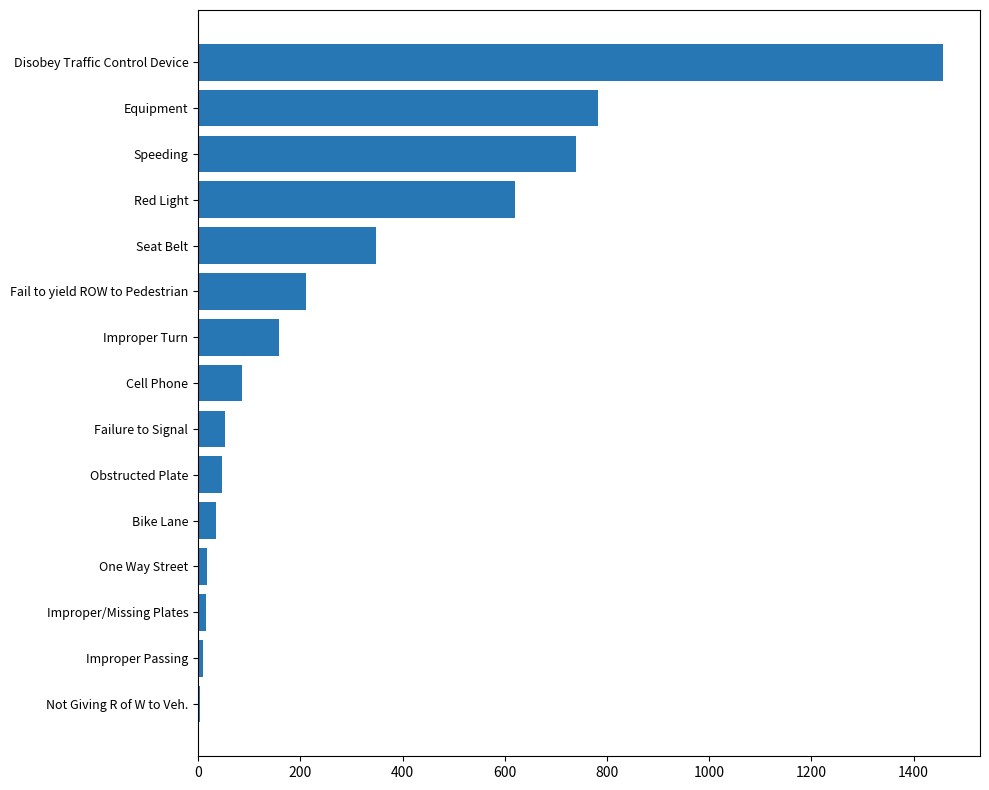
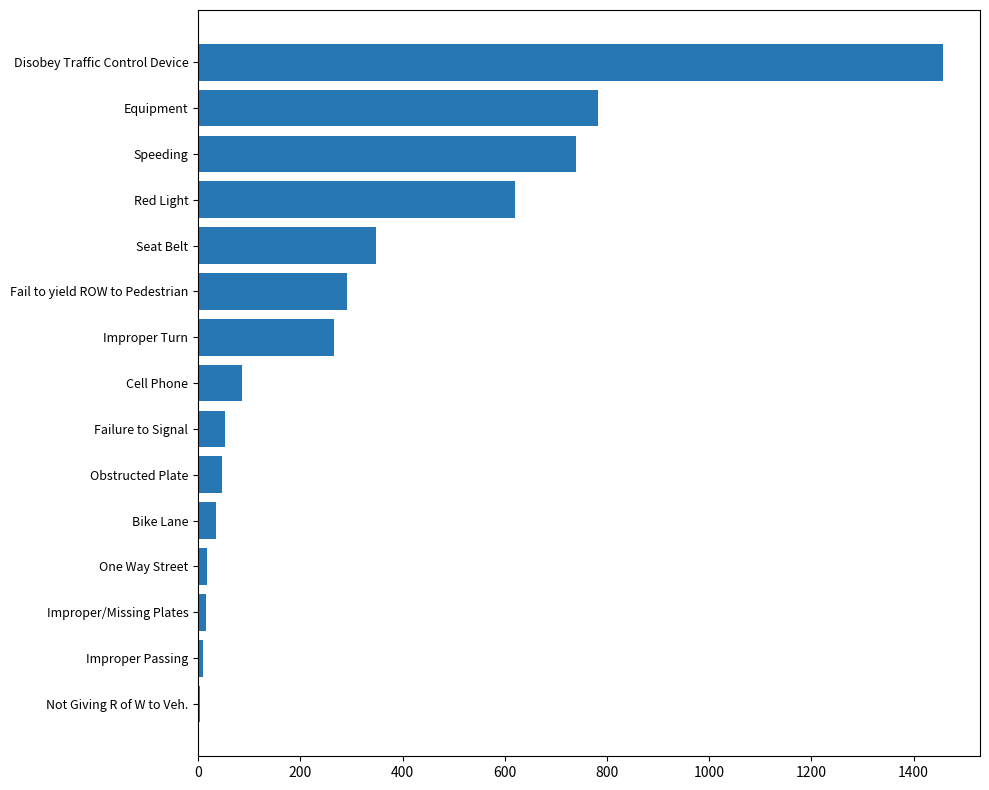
Fail to yield ROW to Pedestrian: 210 -> 290
Improper Turn: 160 -> 270
